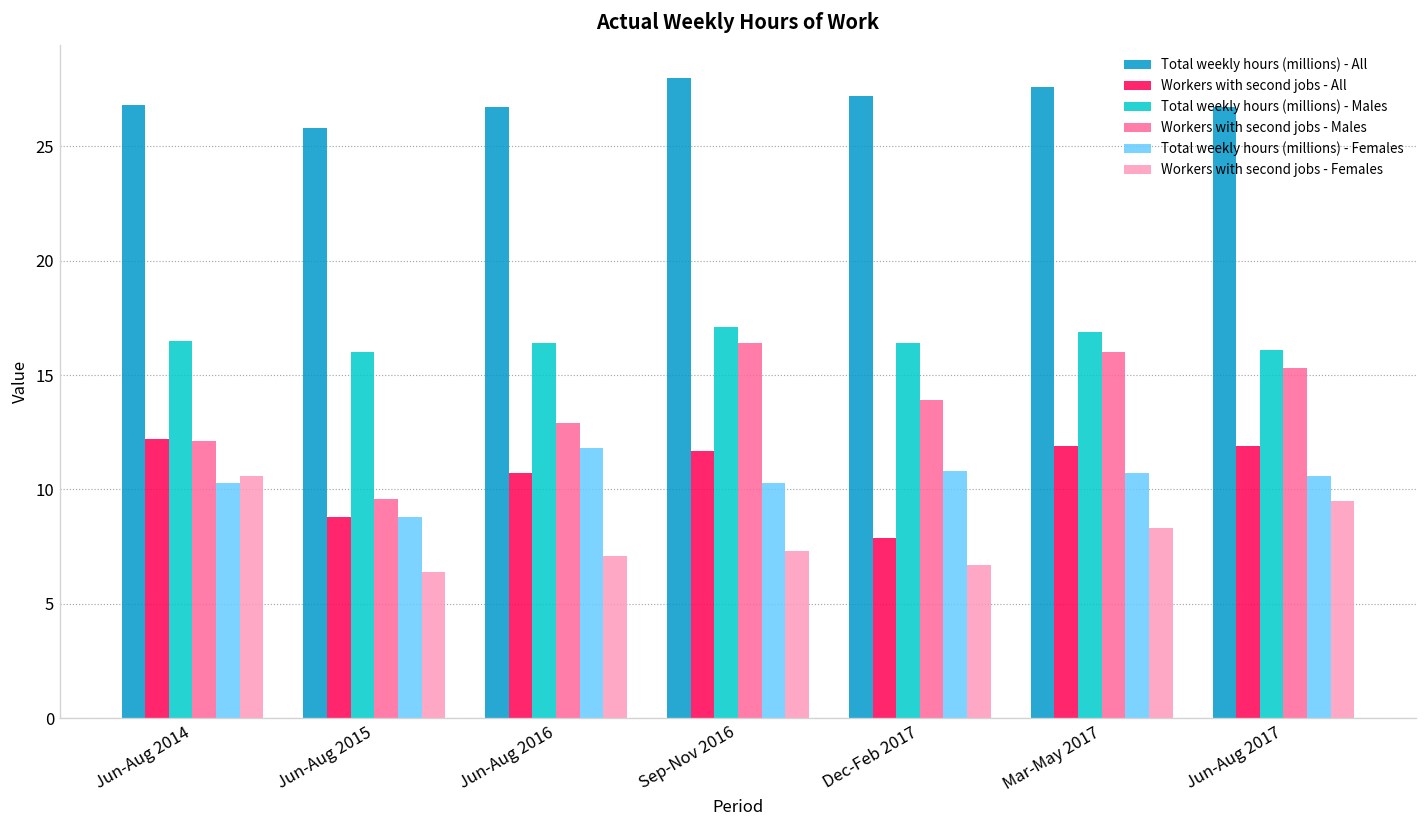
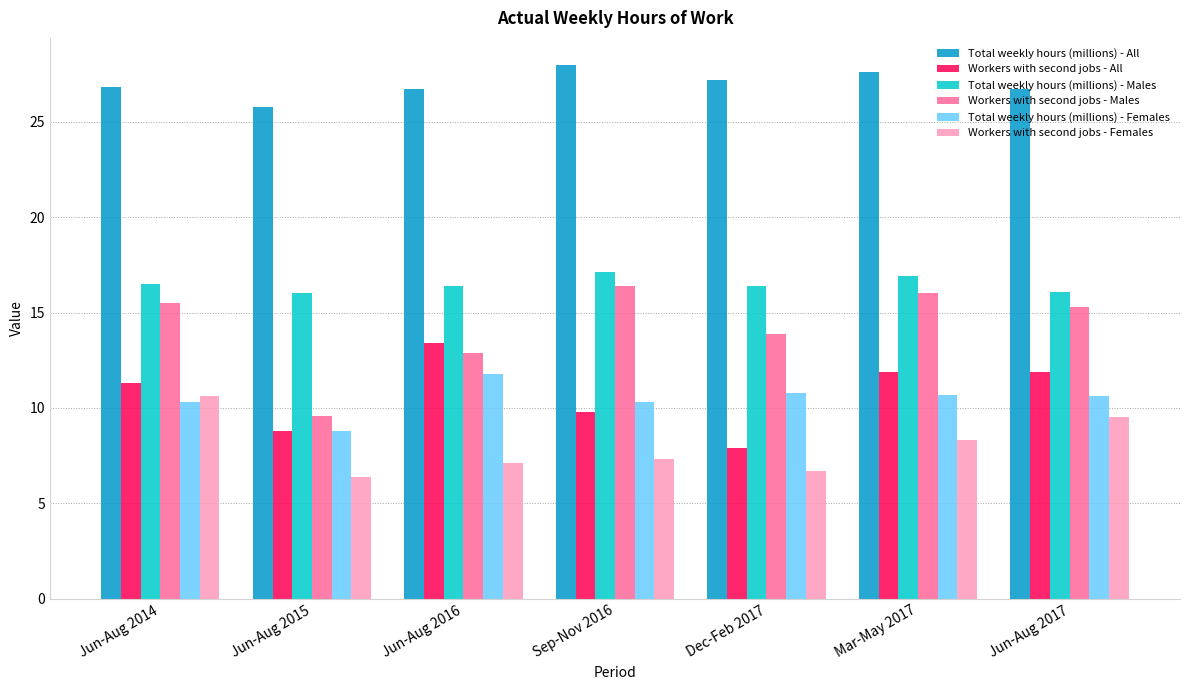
Workers with second jobs - All, Jun-Aug 2014: 12.2 -> 11.3
Workers with second jobs - Males, Jun-Aug 2014: 12.1 -> 15.5
Workers with second jobs - All, Jun-Aug 2016: 10.7 -> 13.4
Workers with second jobs - All, Sep-Nov 2016: 11.7 -> 9.8
